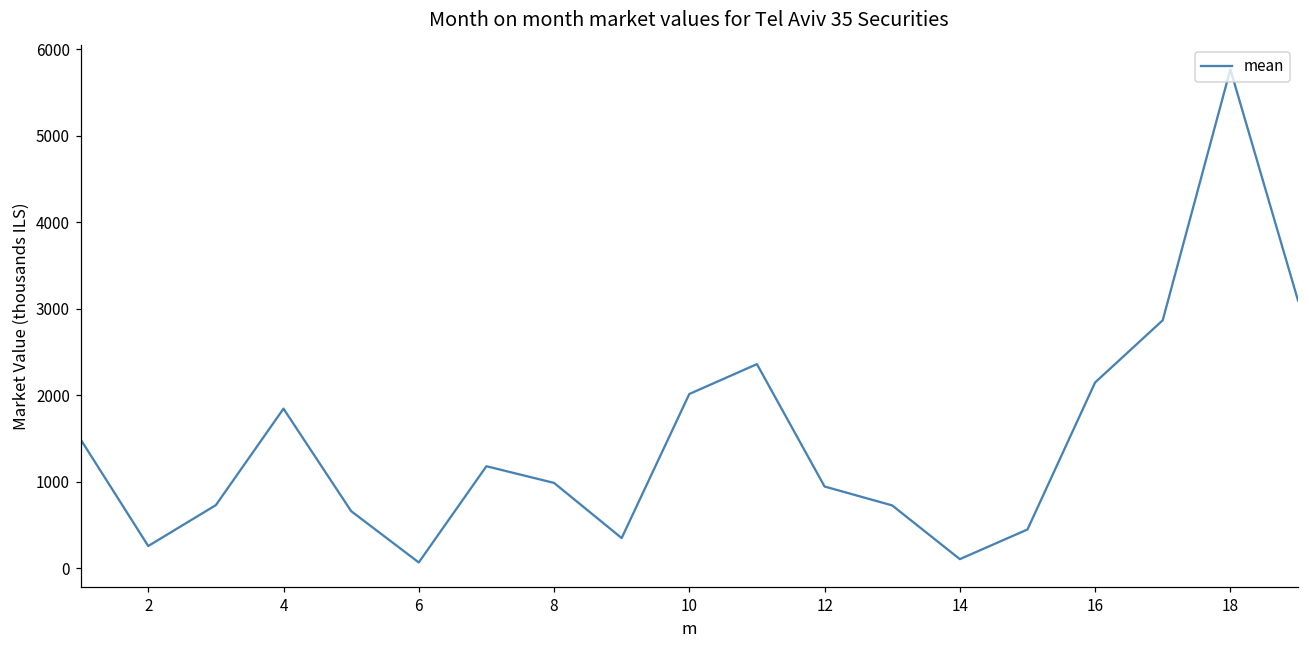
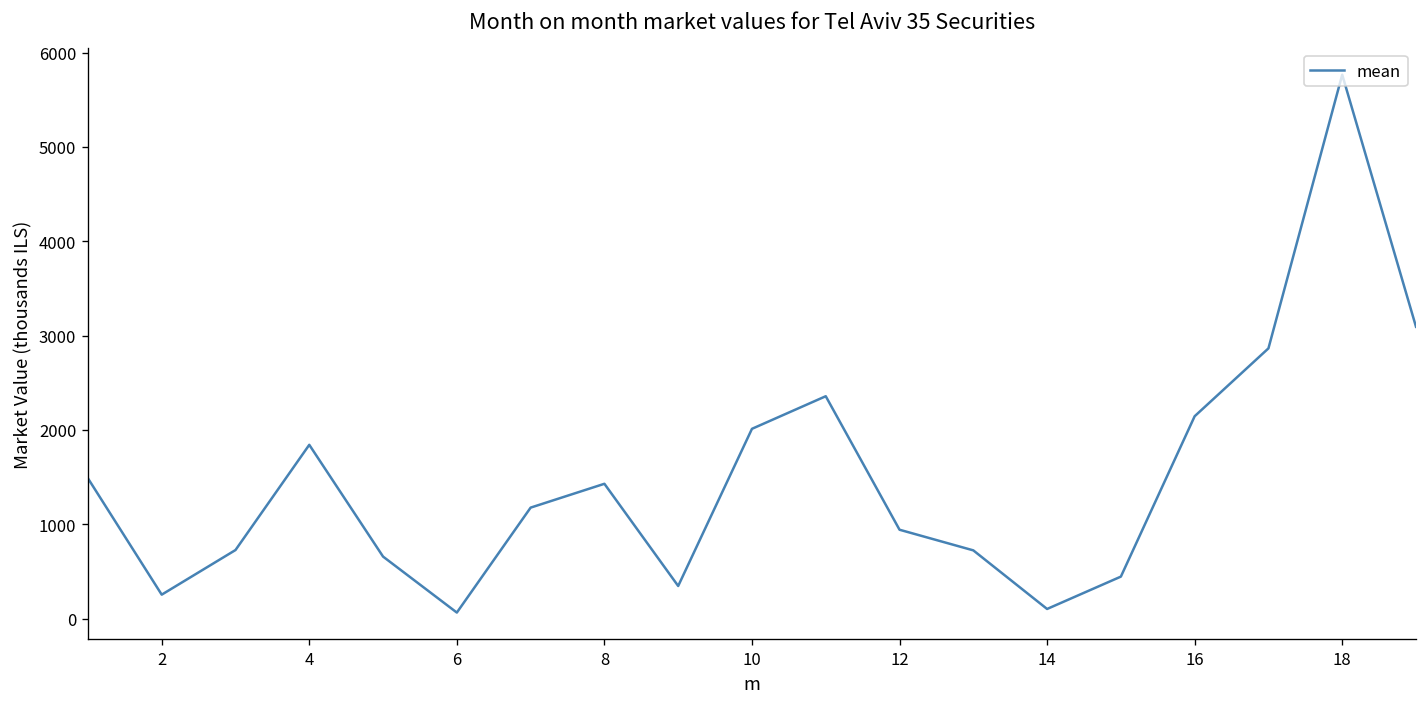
8: 1000 -> 1400
